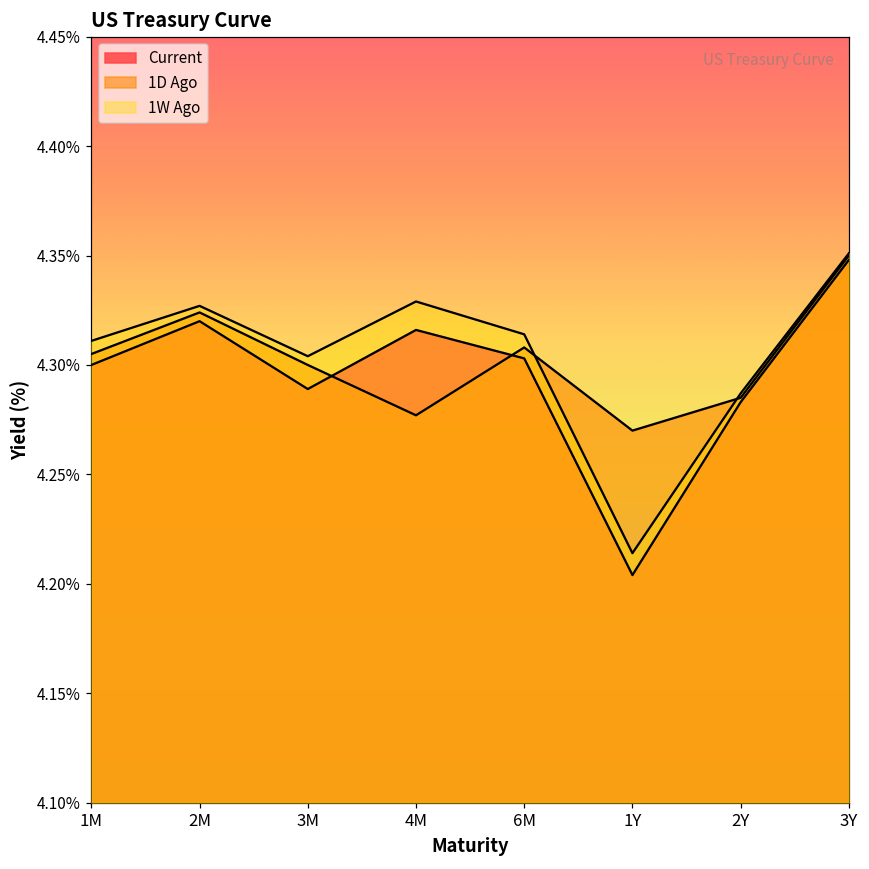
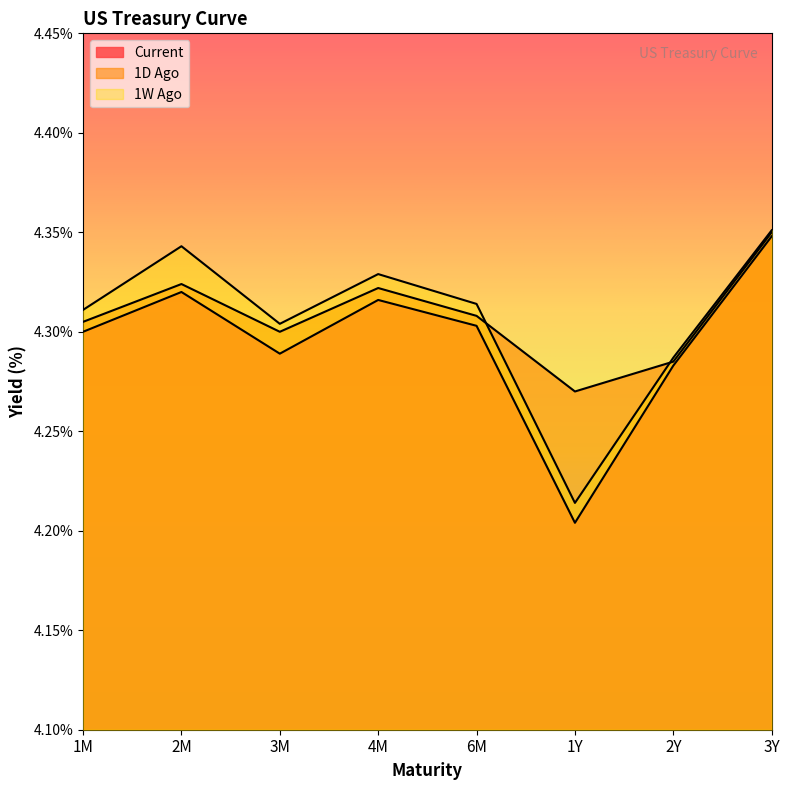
1W Ago, 2M: 4.327% -> 4.343%
1D Ago, 4M: 4.277% -> 4.322%
